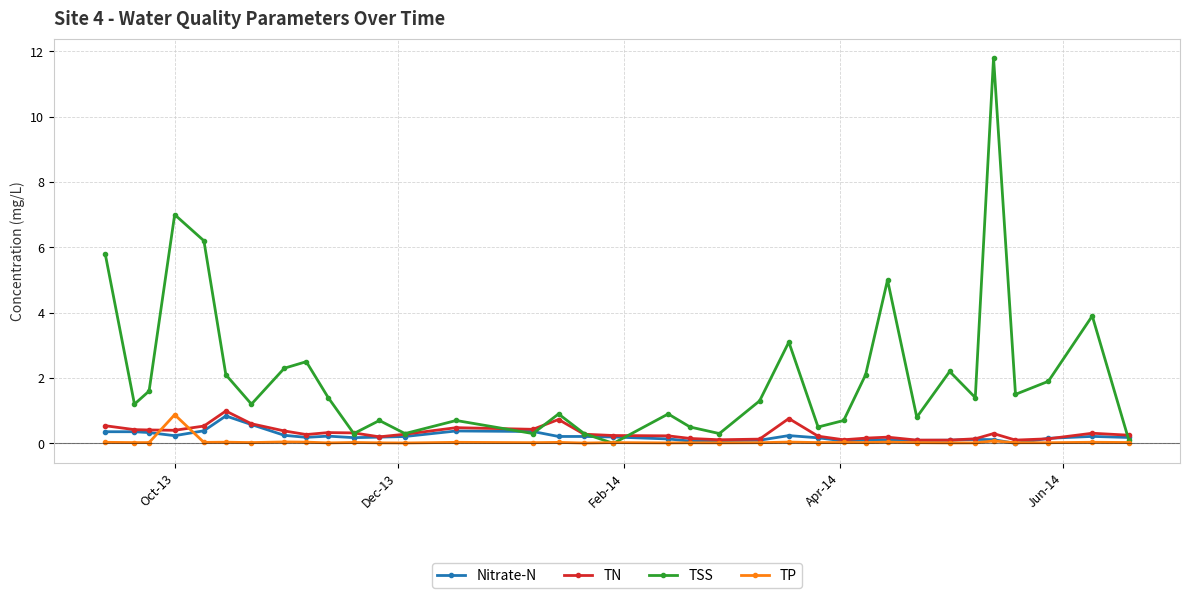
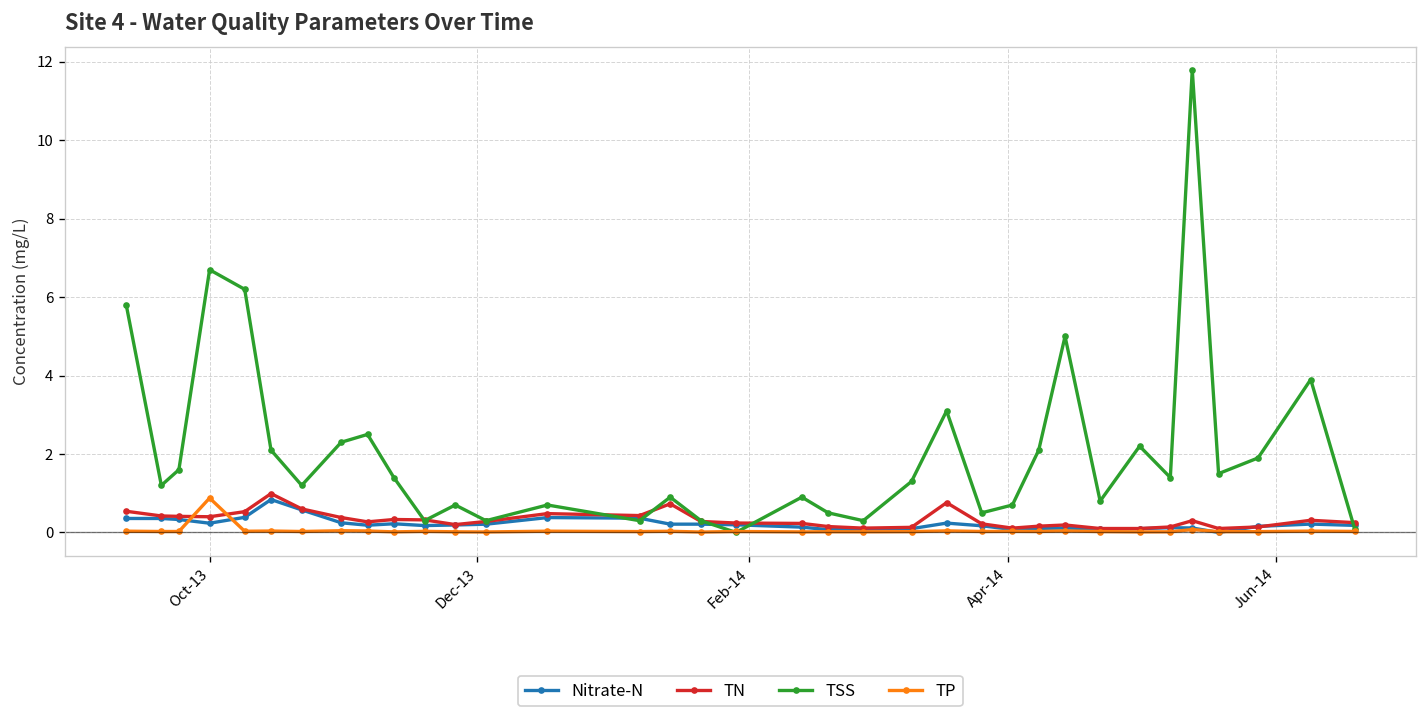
TSS, Oct-13: 7.0 -> 6.7
